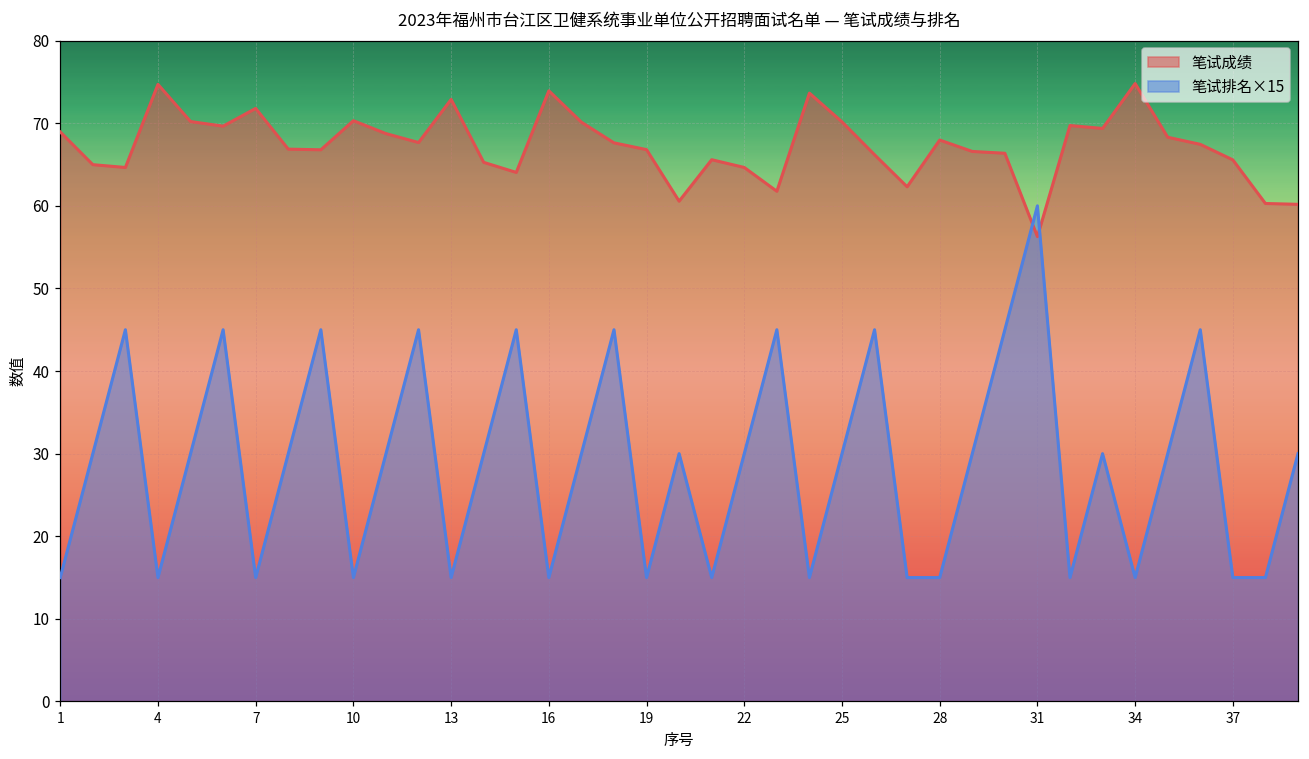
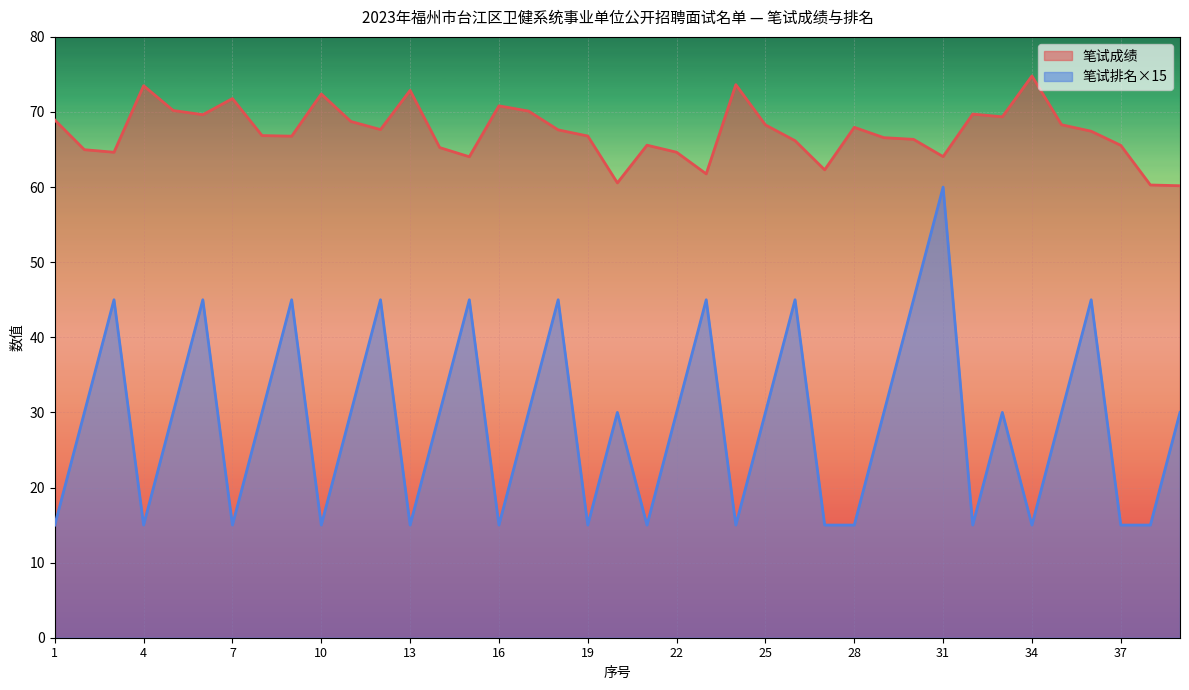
笔试成绩, 4: 75 -> 74
笔试成绩, 10: 70 -> 72
笔试成绩, 16: 74 -> 71
笔试成绩, 25: 70 -> 68
笔试成绩, 31: 56 -> 64
